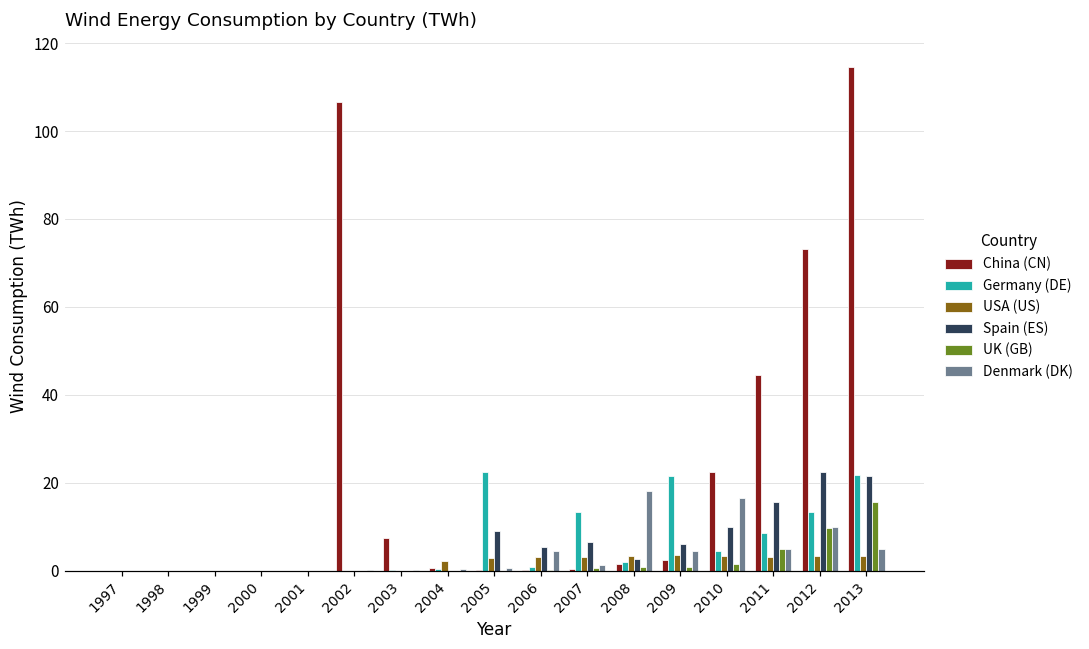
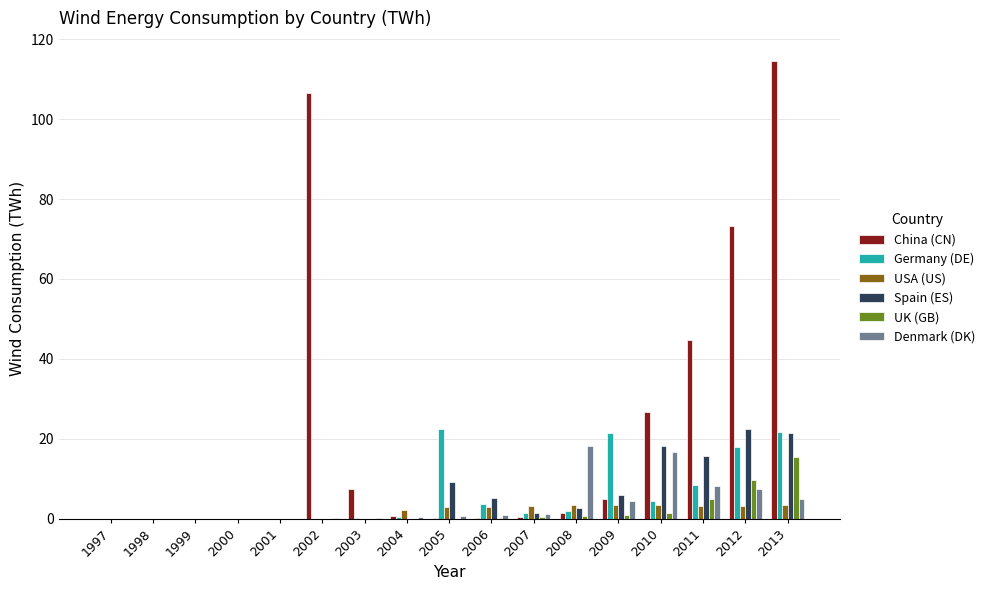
Germany (DE), 2006: 1 -> 4
Denmark (DK), 2006: 5 -> 1
Germany (DE), 2007: 13 -> 2
Spain (ES), 2007: 7 -> 1
China (CN), 2009: 2 -> 5
China (CN), 2010: 23 -> 27
Spain (ES), 2010: 10 -> 18
Denmark (DK), 2011: 5 -> 8
Germany (DE), 2012: 13 -> 18
Denmark (DK), 2012: 10 -> 8
